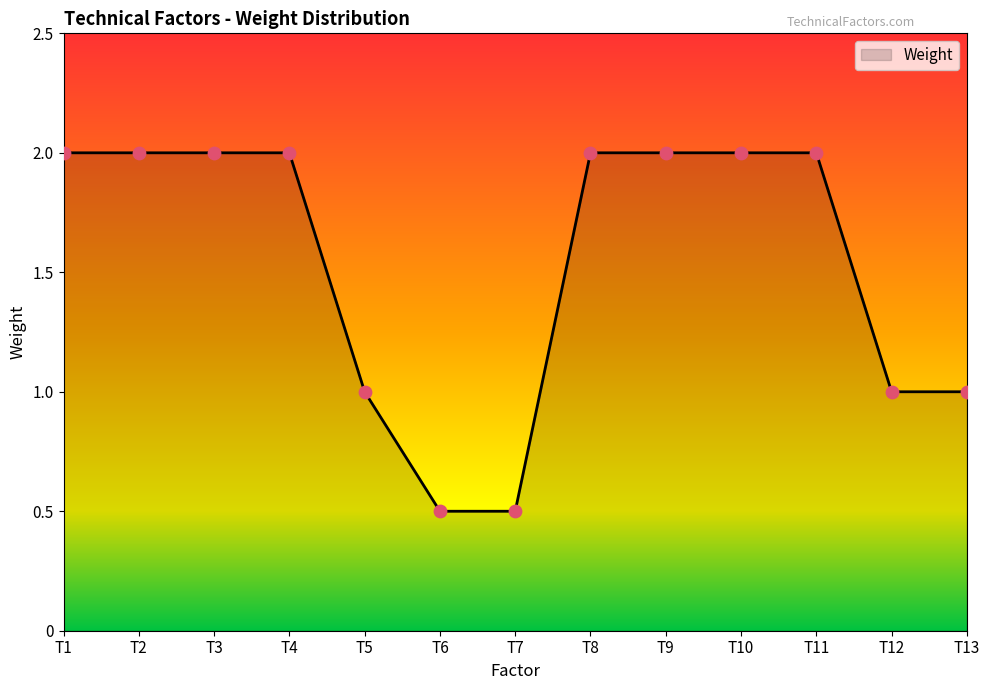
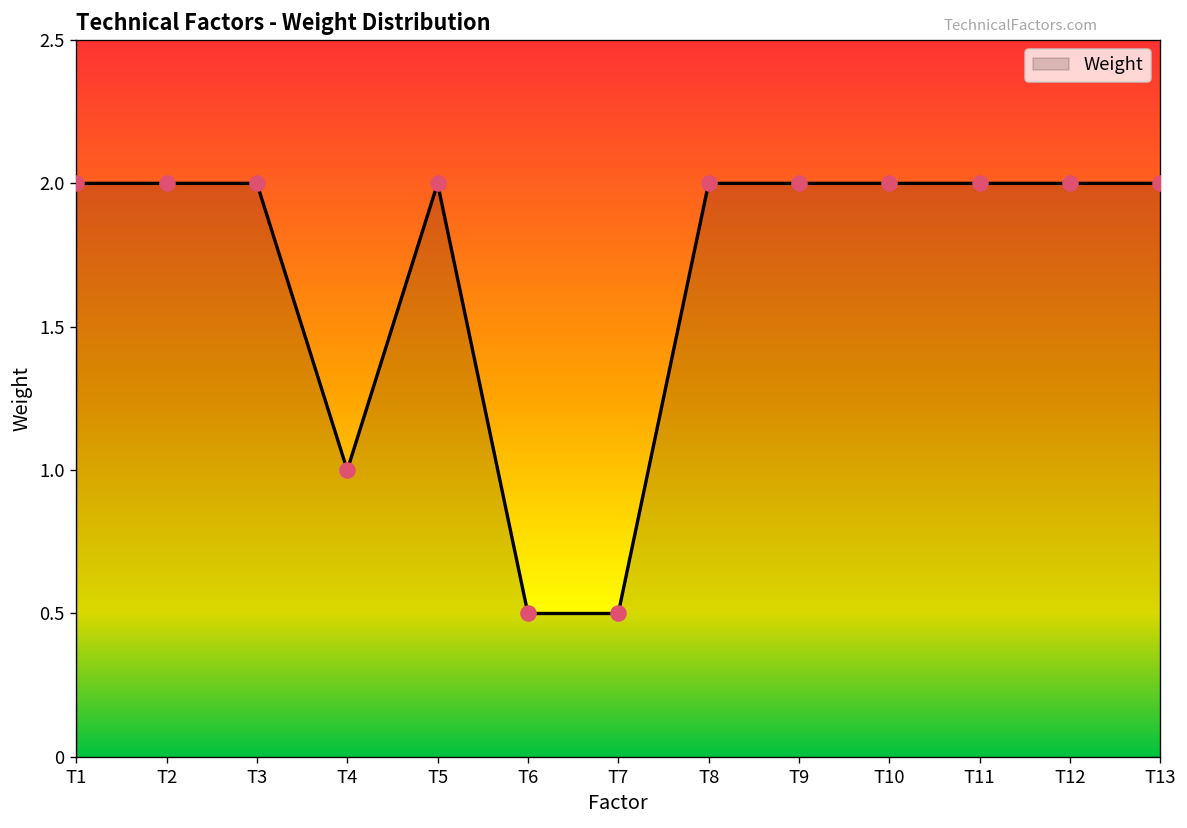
T4: 2 -> 1
T5: 1 -> 2
T12: 1 -> 2
T13: 1 -> 2
